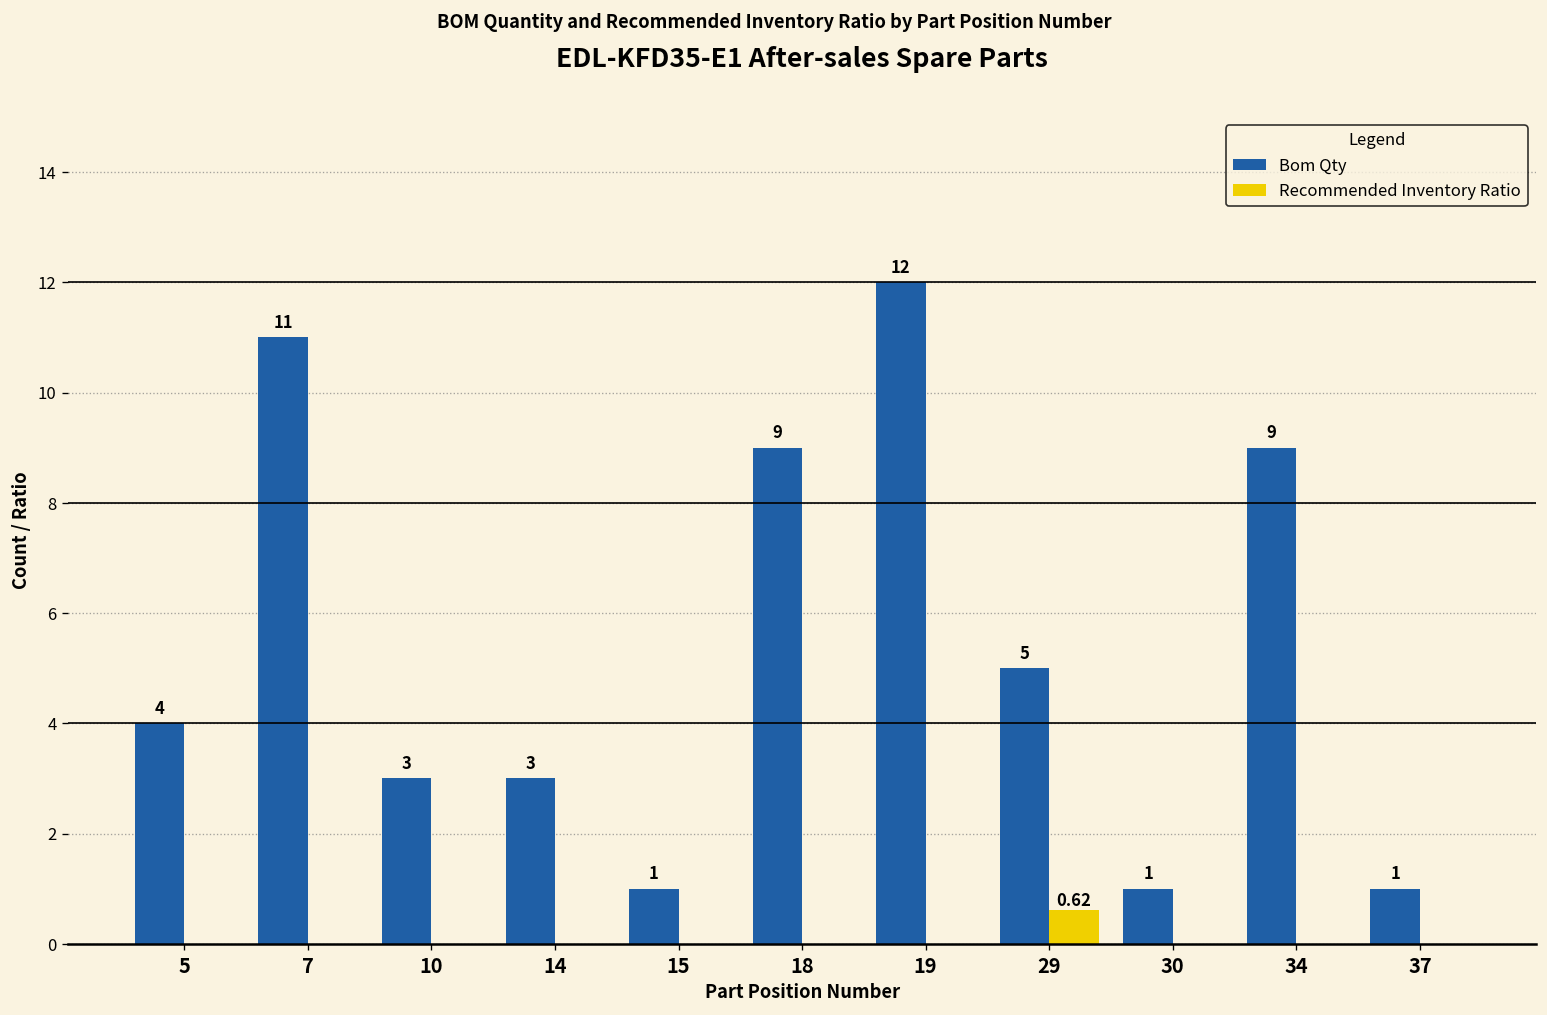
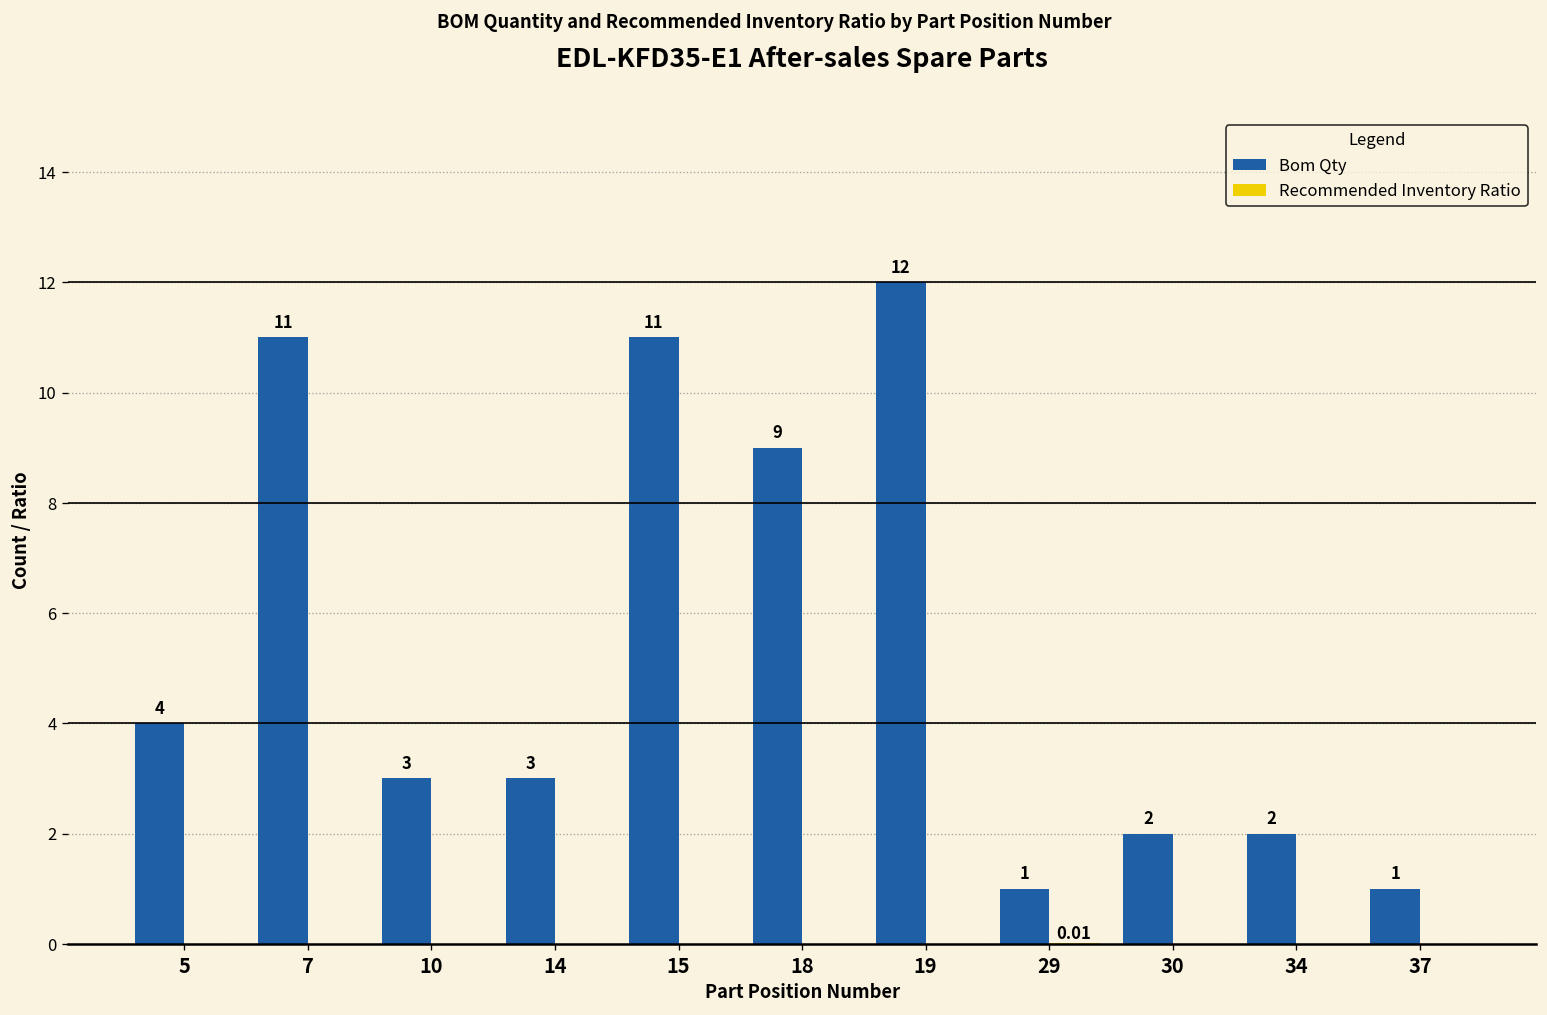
Bom Qty, 15: 1 -> 11
Bom Qty, 29: 5 -> 1
Recommended Inventory Ratio, 29: 0.62 -> 0.01
Bom Qty, 30: 1 -> 2
Bom Qty, 34: 9 -> 2
